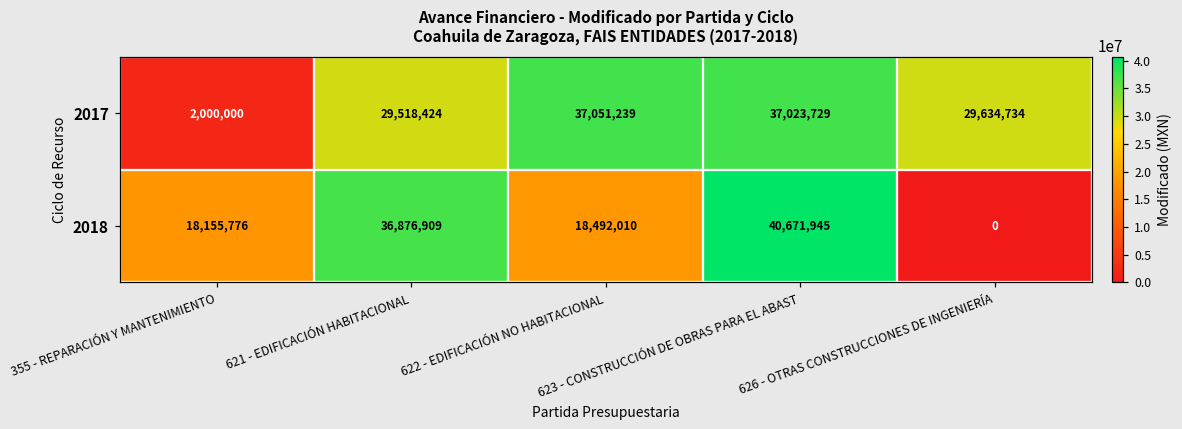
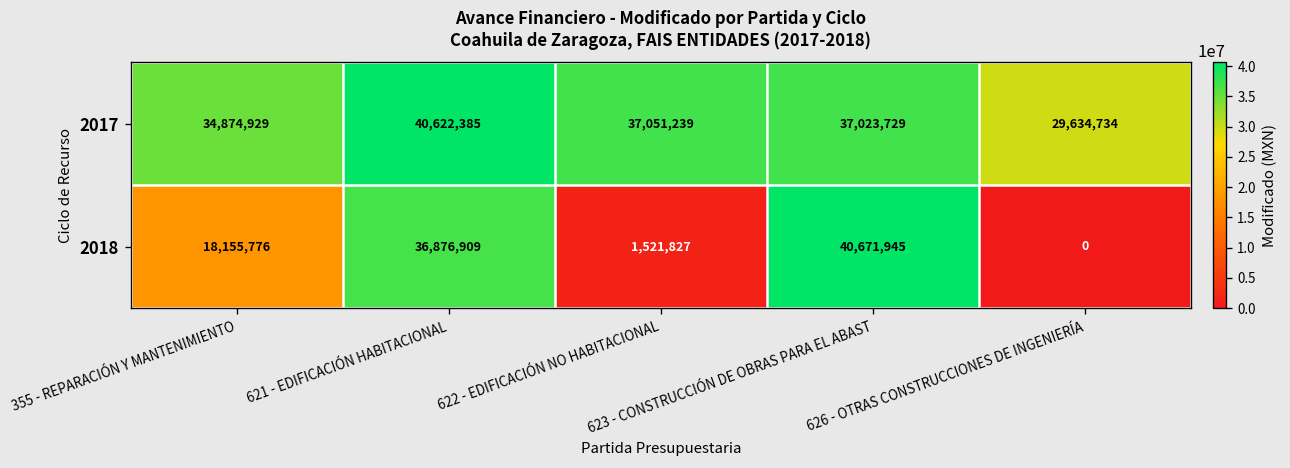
2017, 355 - REPARACIÓN Y MANTENIMIENTO: 2,000,000 -> 34,874,929
2017, 621 - EDIFICACIÓN HABITACIONAL: 29,518,424 -> 40,622,385
2018, 622 - EDIFICACIÓN NO HABITACIONAL: 18,492,010 -> 1,521,827
